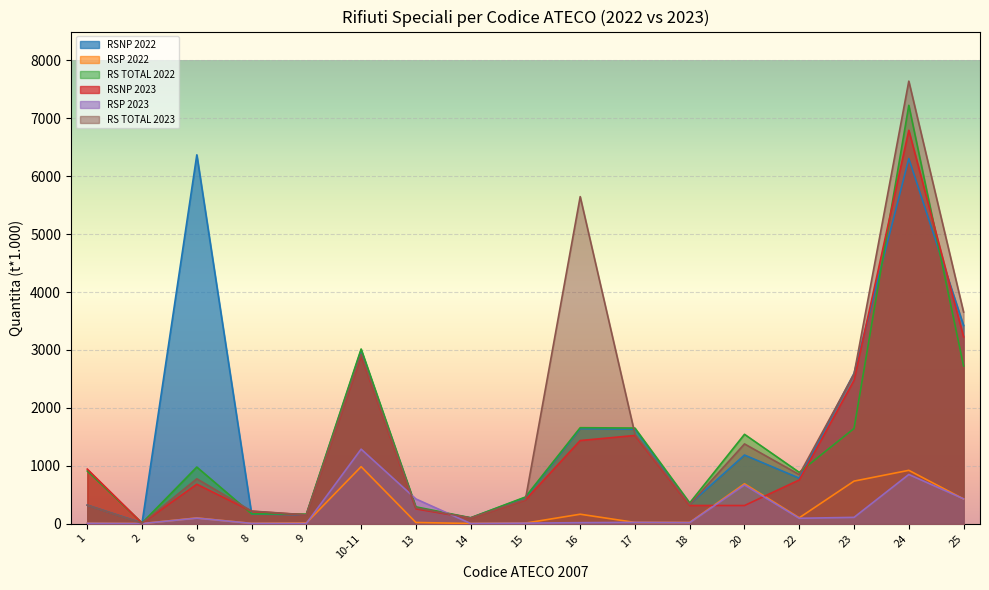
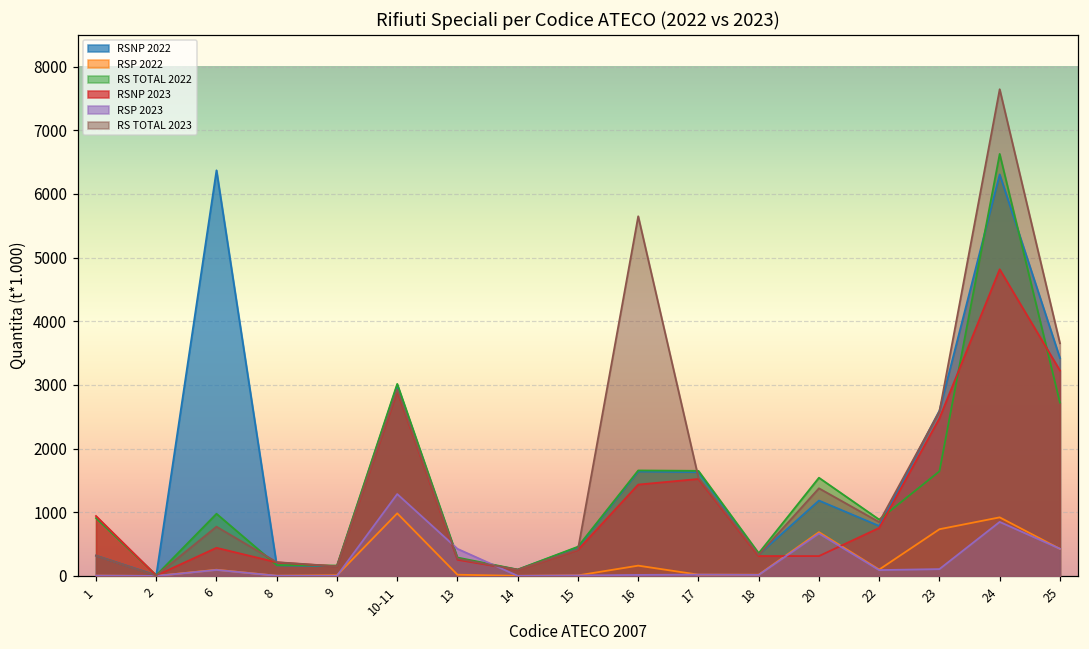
RSNP 2023, 6: 700 -> 400
RS TOTAL 2022, 24: 7200 -> 6600
RSNP 2023, 24: 6800 -> 4800
